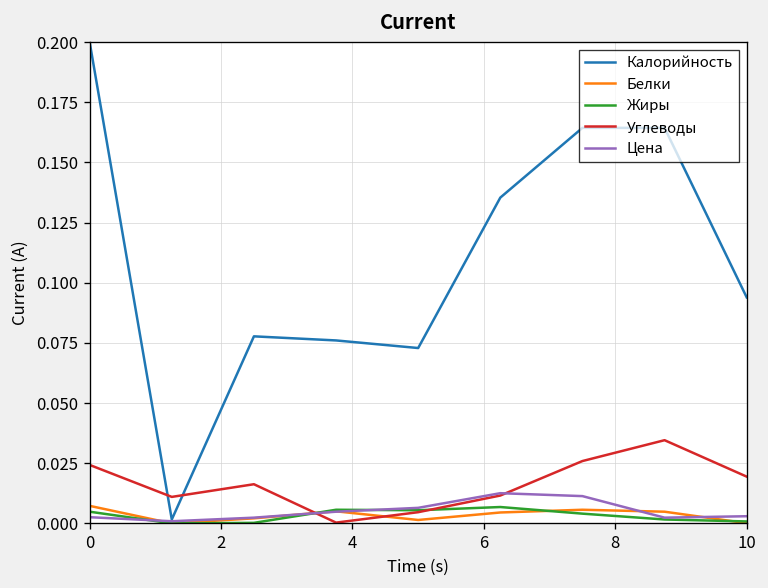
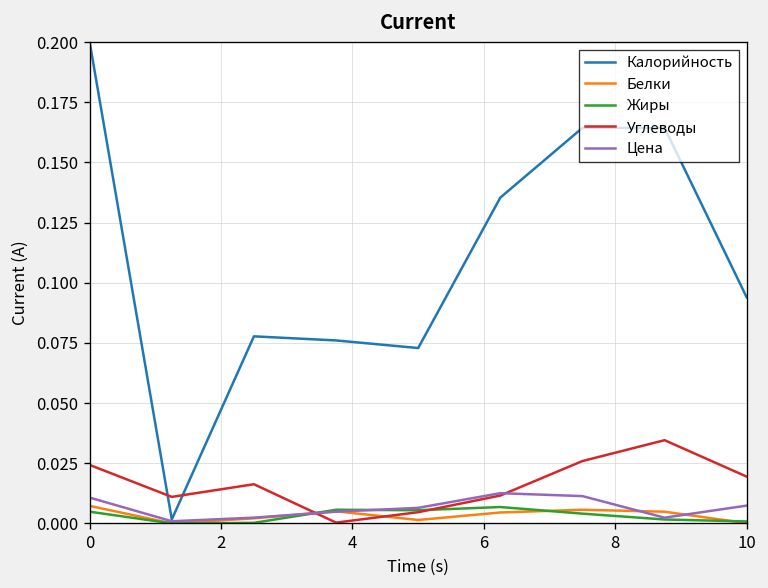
Цена, 0: 0.003 -> 0.011
Цена, 10: 0.003 -> 0.007
